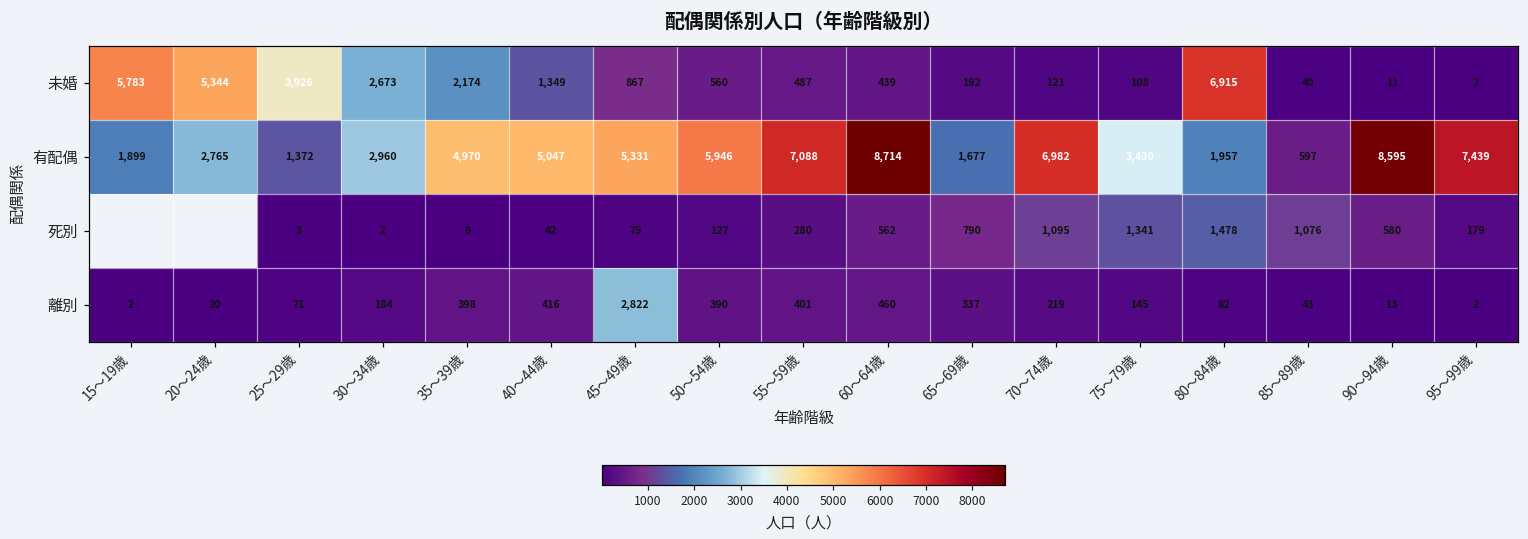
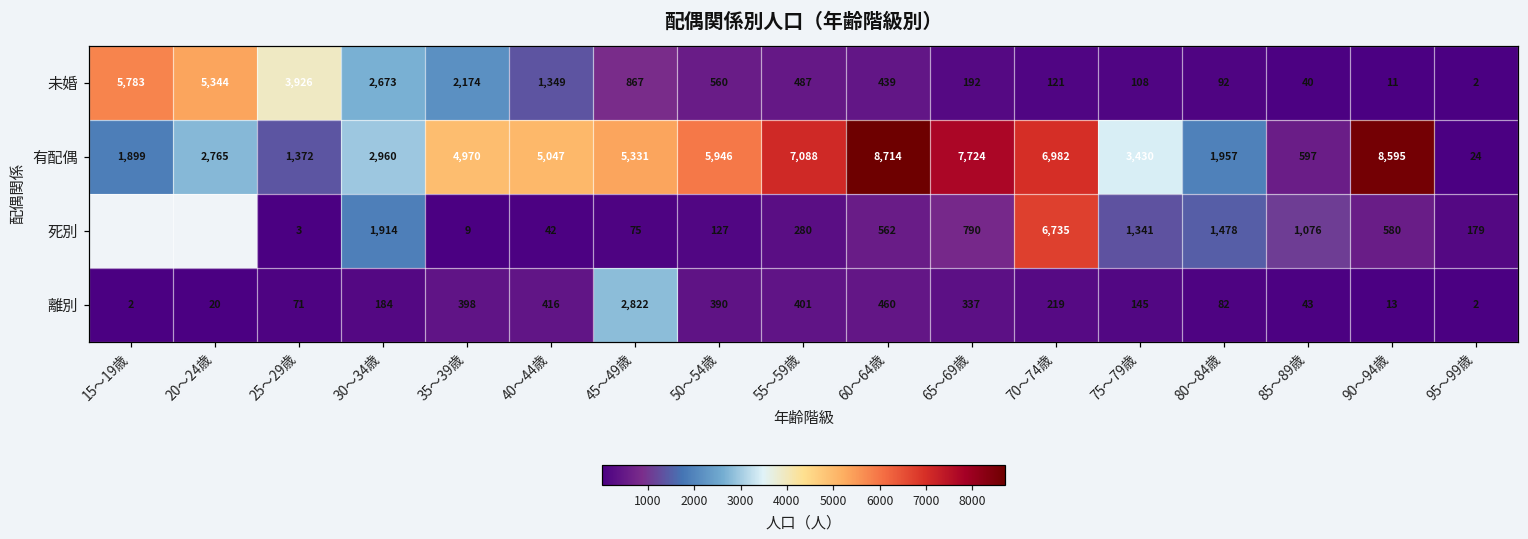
未婚, 80～84歳: 6,915 -> 92
有配偶, 65～69歳: 1,677 -> 7,724
有配偶, 95～99歳: 7,439 -> 24
死別, 30～34歳: 2 -> 1,914
死別, 70～74歳: 1,095 -> 6,735
